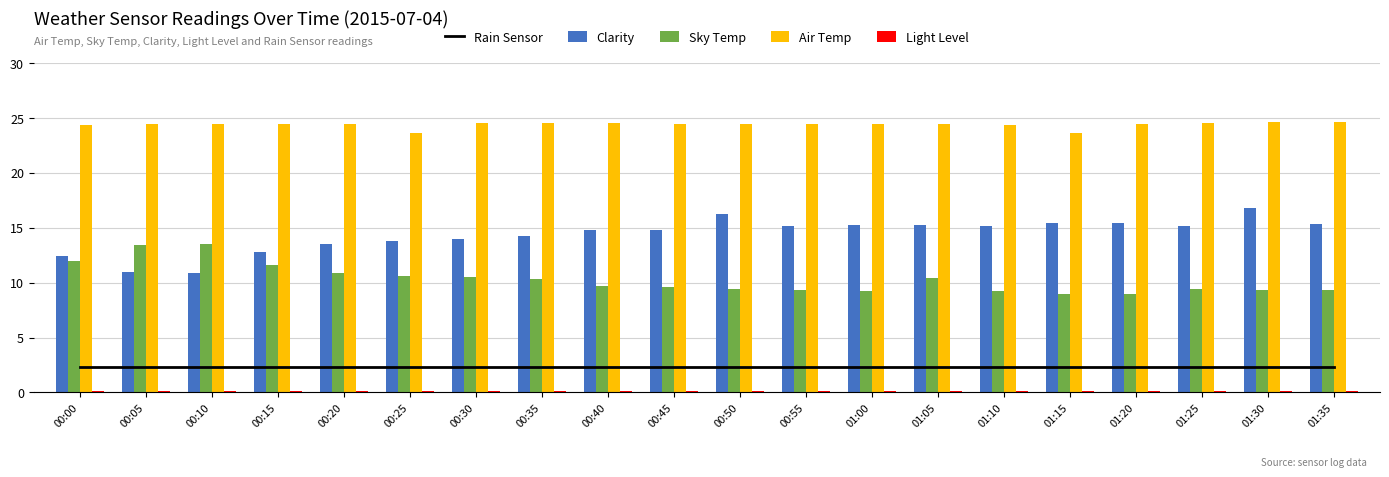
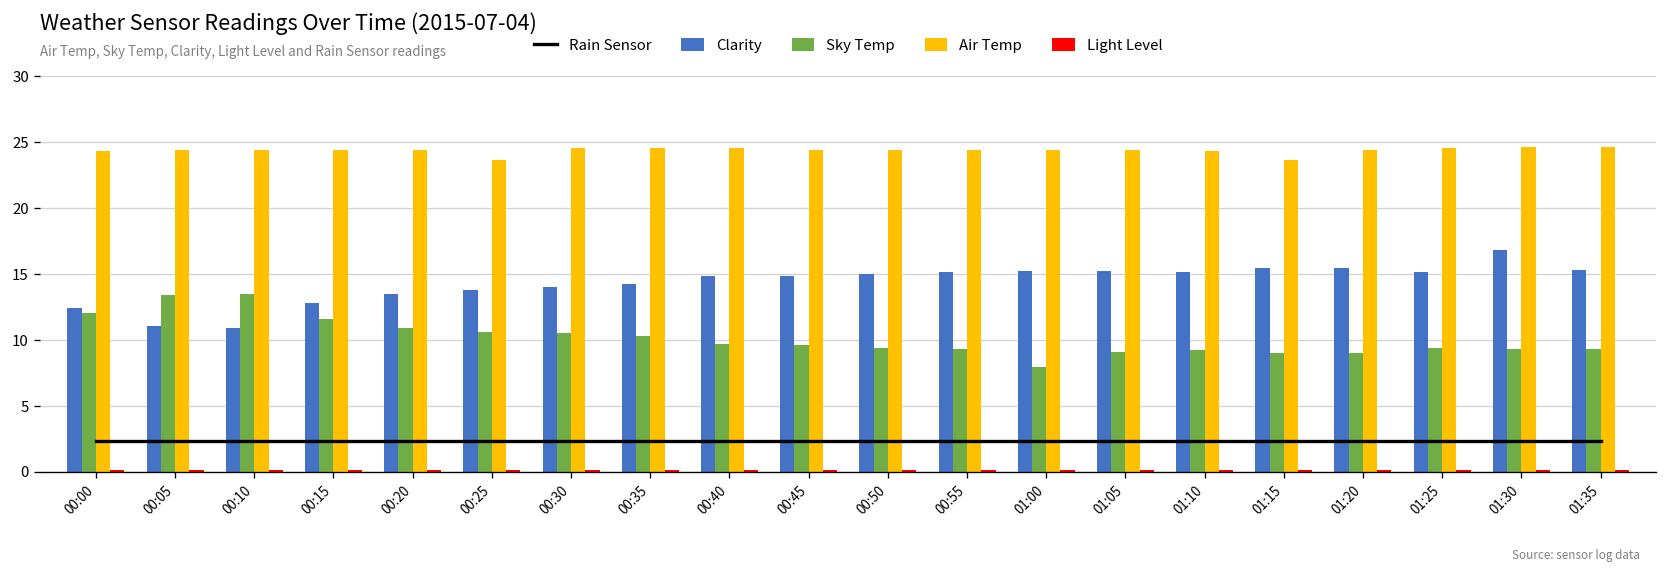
Clarity, 00:50: 16.2 -> 15.0
Sky Temp, 01:00: 9.2 -> 7.9
Sky Temp, 01:05: 10.4 -> 9.1
